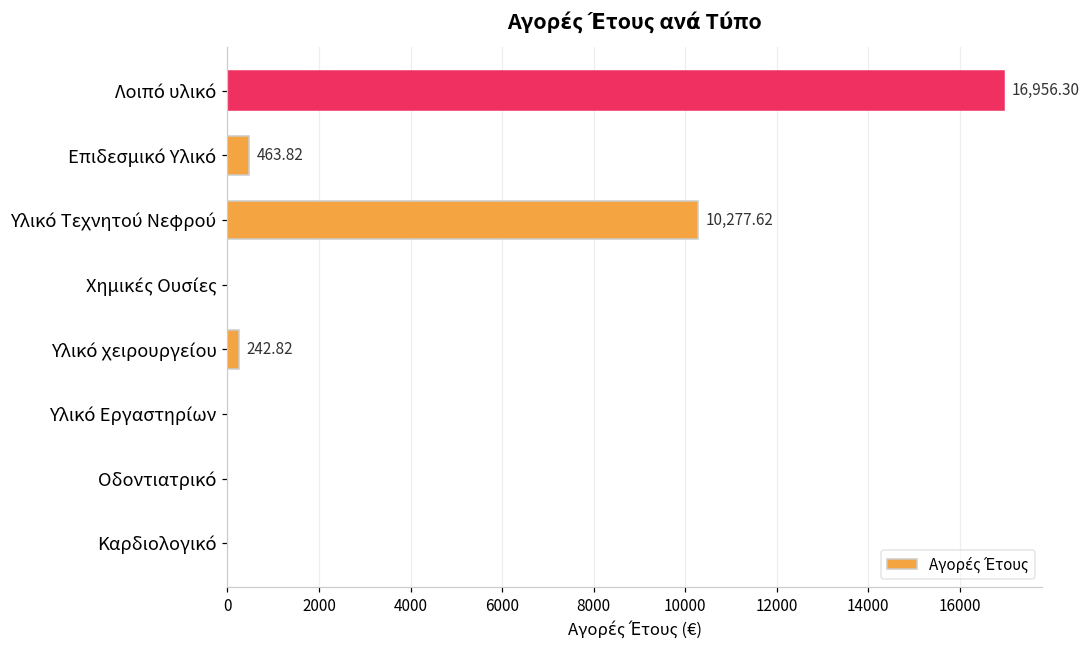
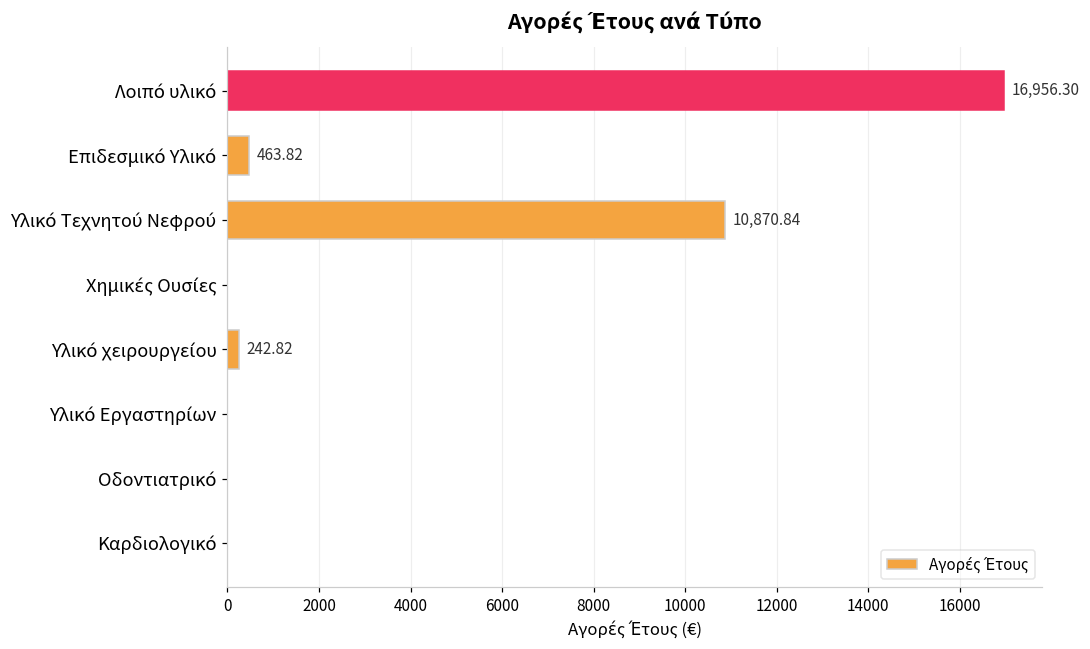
Υλικό Τεχνητού Νεφρού: 10,277.62 -> 10,870.84
